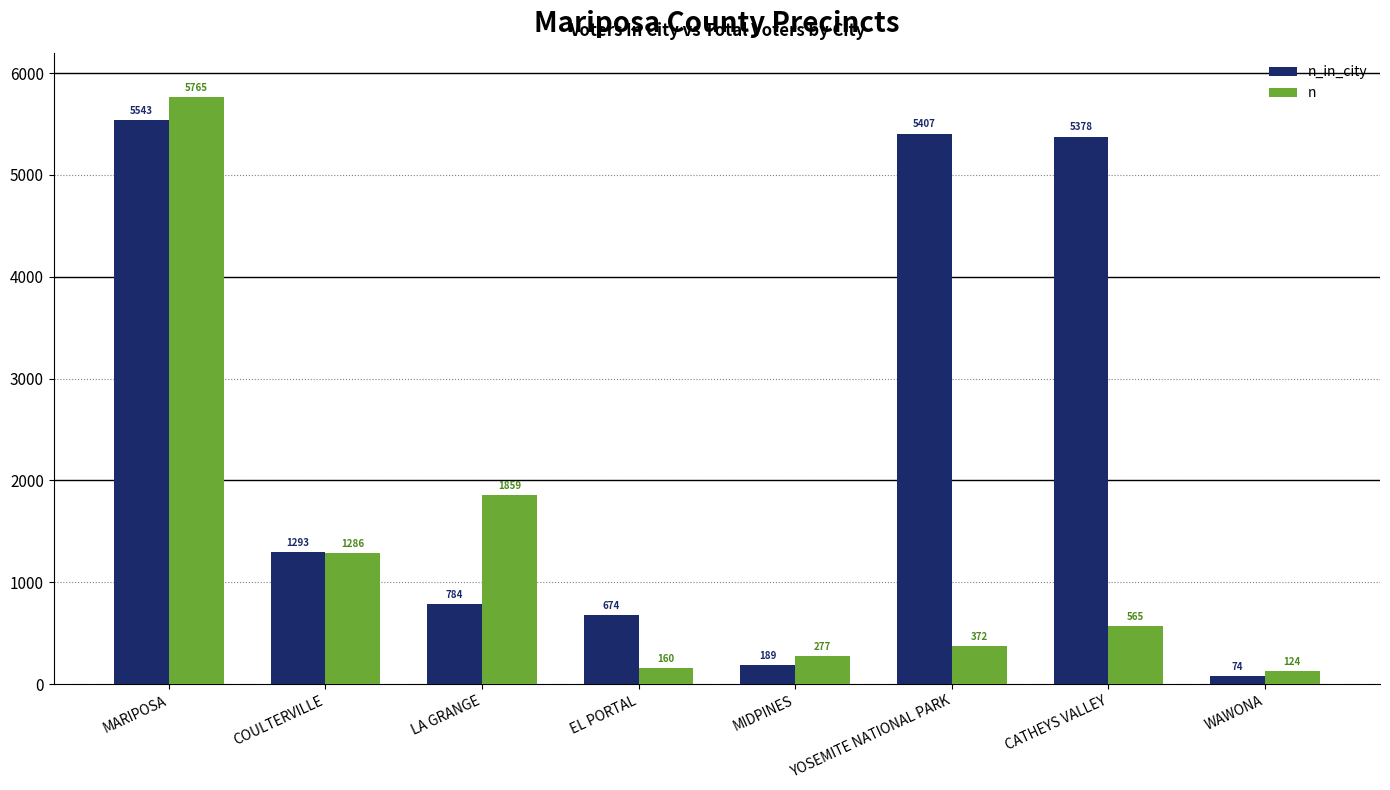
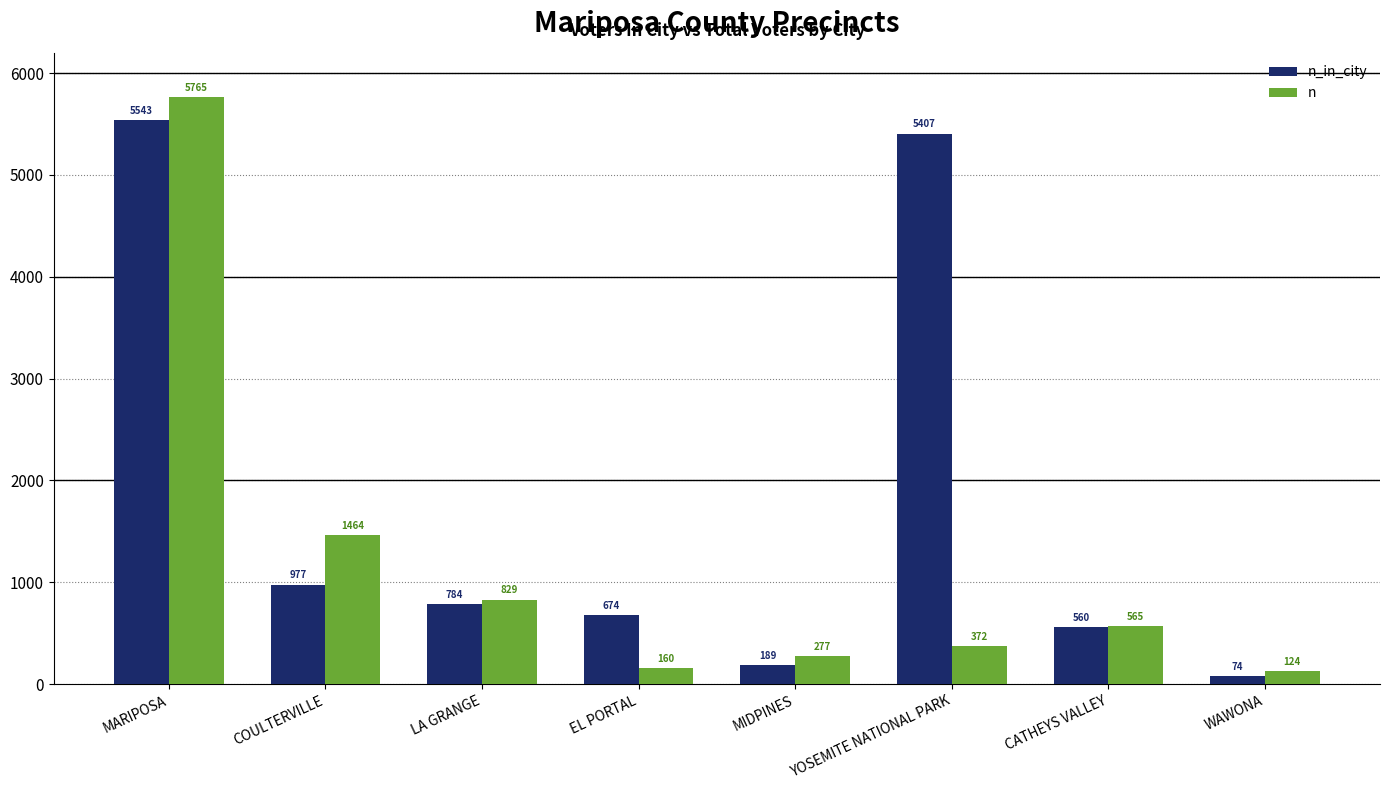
n_in_city, COULTERVILLE: 1293 -> 977
n, COULTERVILLE: 1286 -> 1464
n, LA GRANGE: 1859 -> 829
n_in_city, CATHEYS VALLEY: 5378 -> 560
